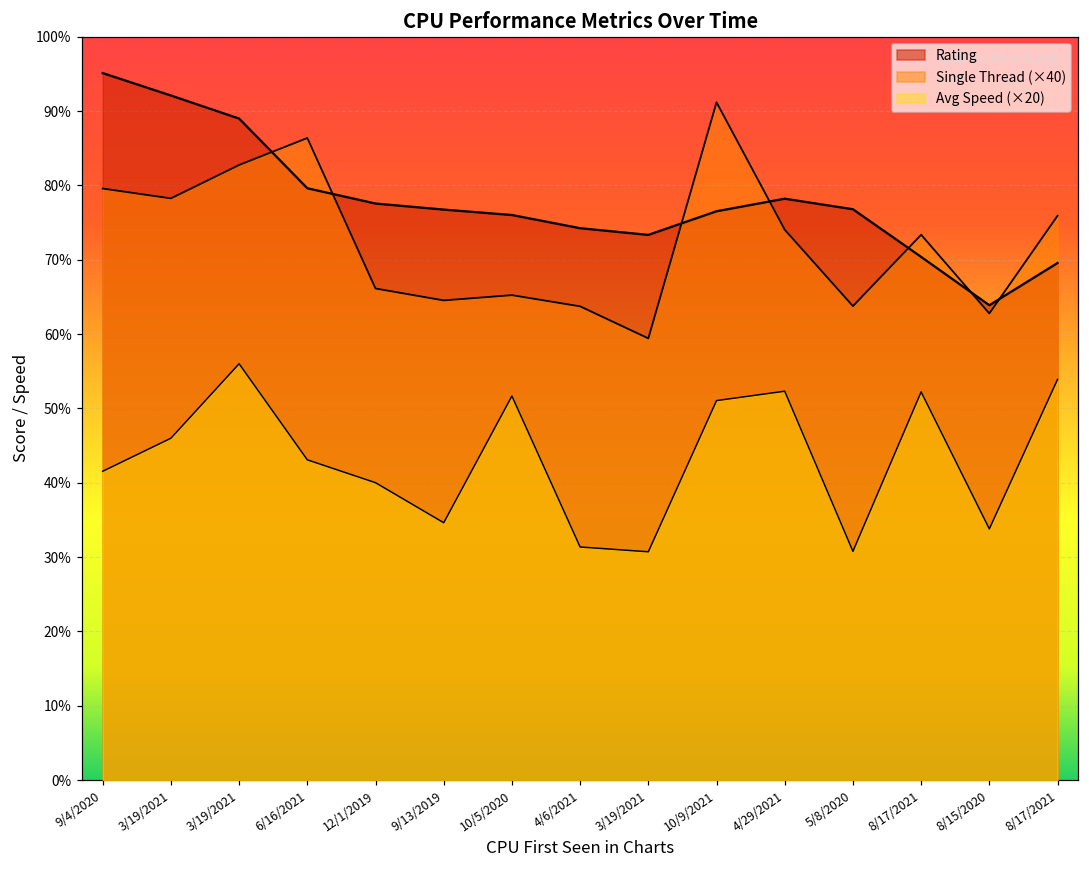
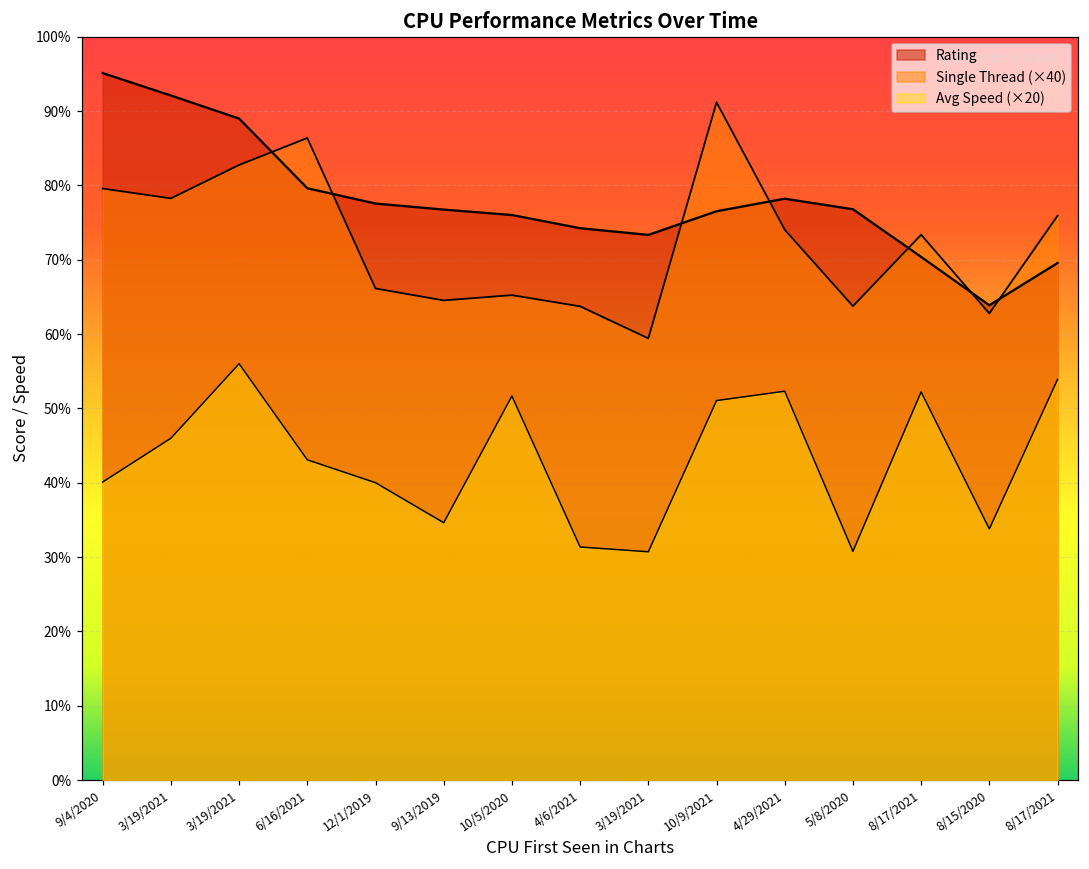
Avg Speed (×20), 9/4/2020: 42% -> 40%
